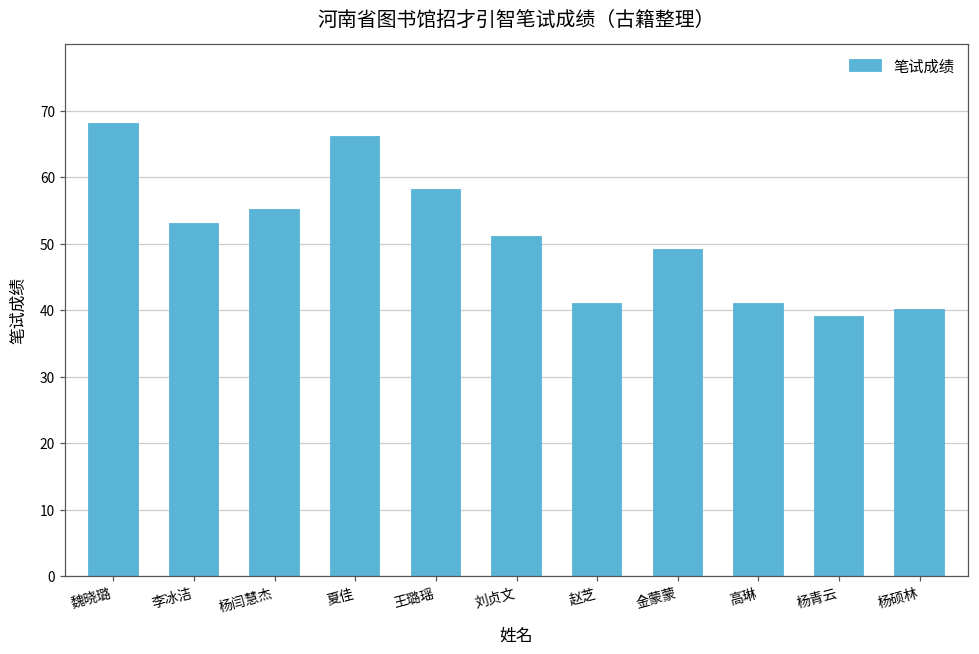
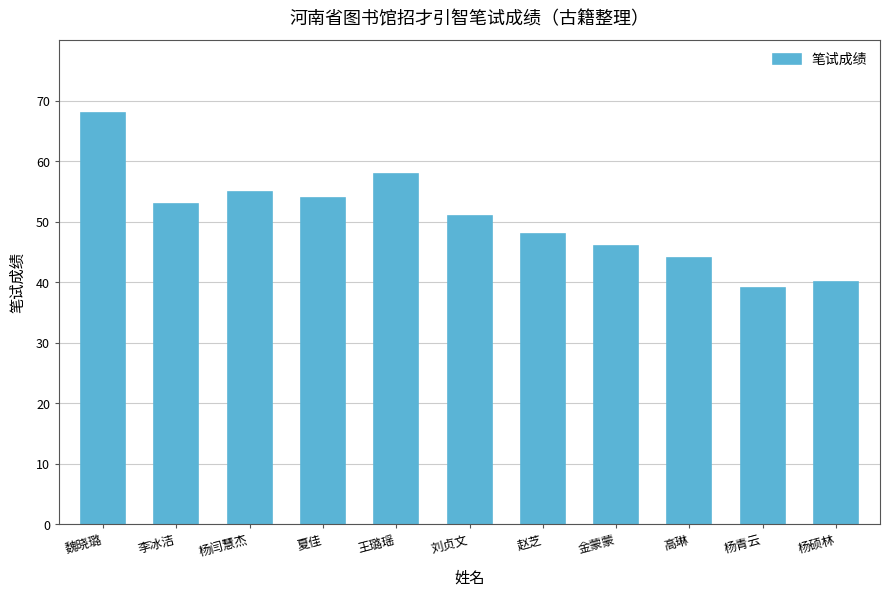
夏佳: 66 -> 54
赵芝: 41 -> 48
金蒙蒙: 49 -> 46
高琳: 41 -> 44
